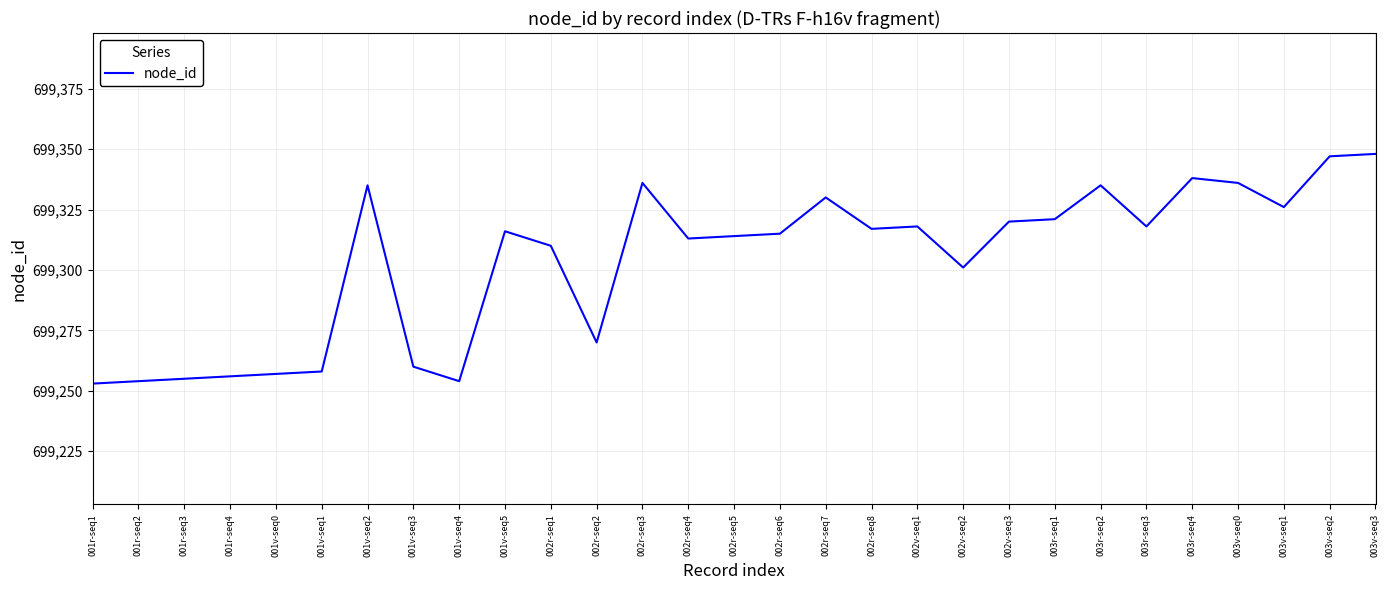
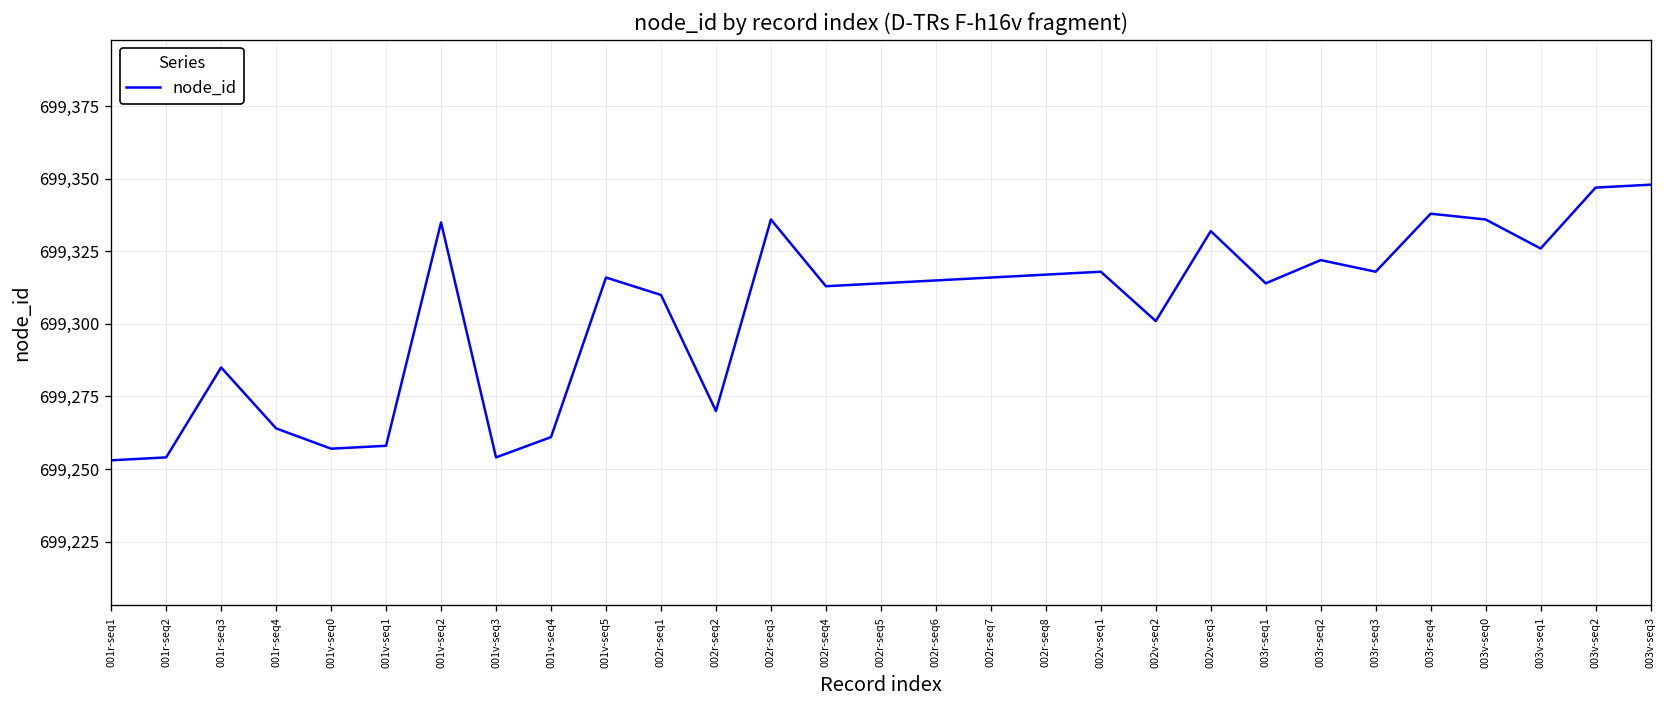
001r-seq3: 699,255 -> 699,285
001r-seq4: 699,256 -> 699,264
001v-seq3: 699,260 -> 699,254
001v-seq4: 699,254 -> 699,261
002r-seq7: 699,330 -> 699,316
002v-seq3: 699,320 -> 699,332
003r-seq1: 699,321 -> 699,314
003r-seq2: 699,335 -> 699,322
